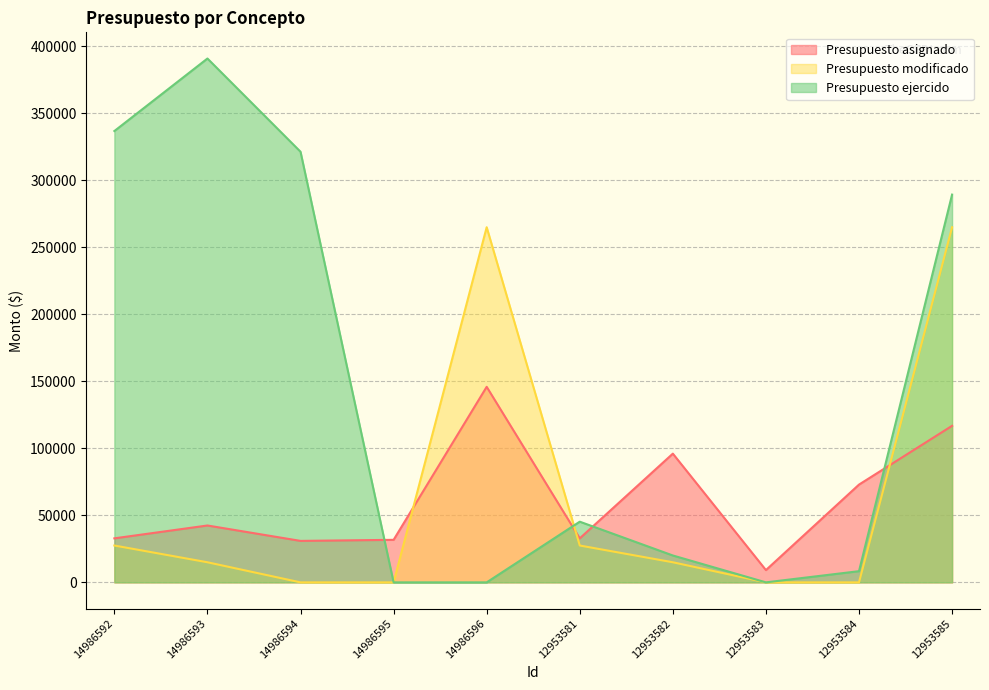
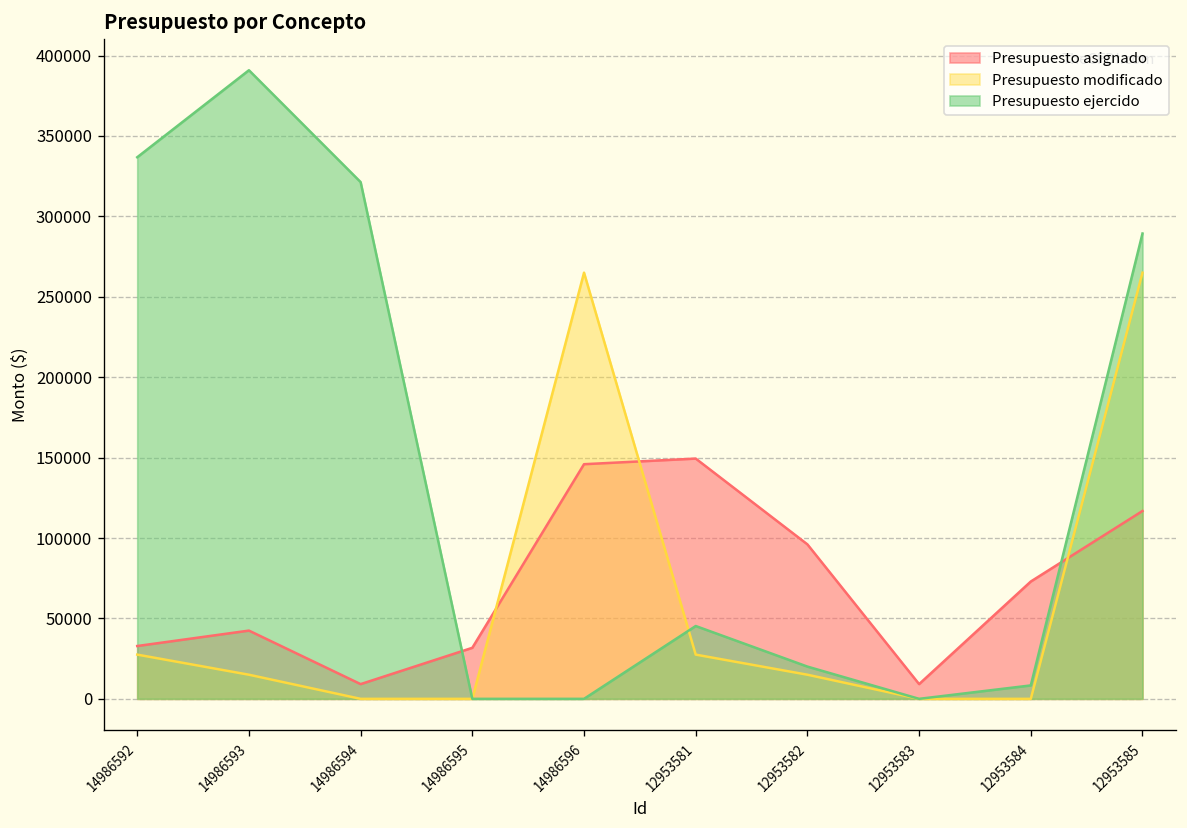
Presupuesto asignado, 14986594: 31000 -> 9000
Presupuesto asignado, 12953581: 33000 -> 149000
